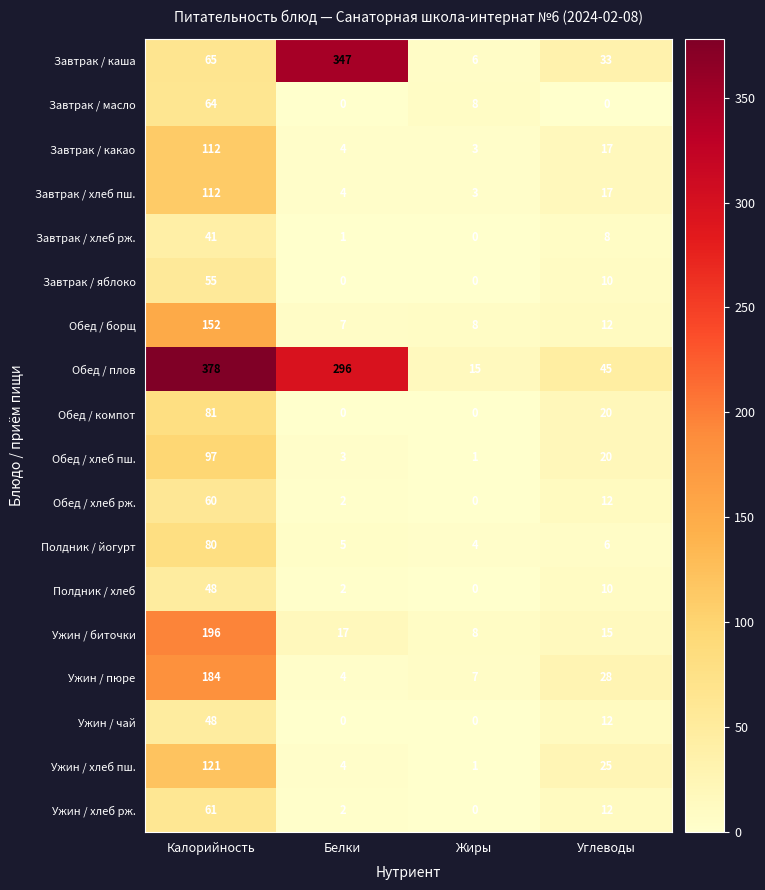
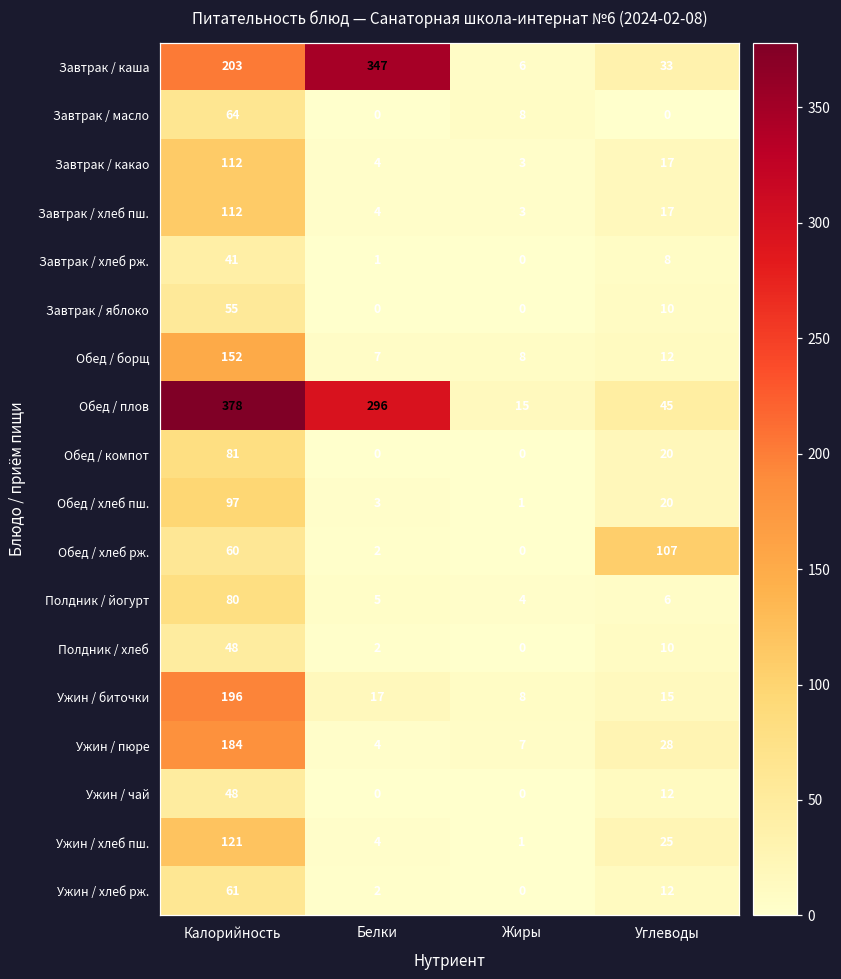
Завтрак / каша, Калорийность: 65 -> 203
Обед / хлеб рж., Углеводы: 12 -> 107
